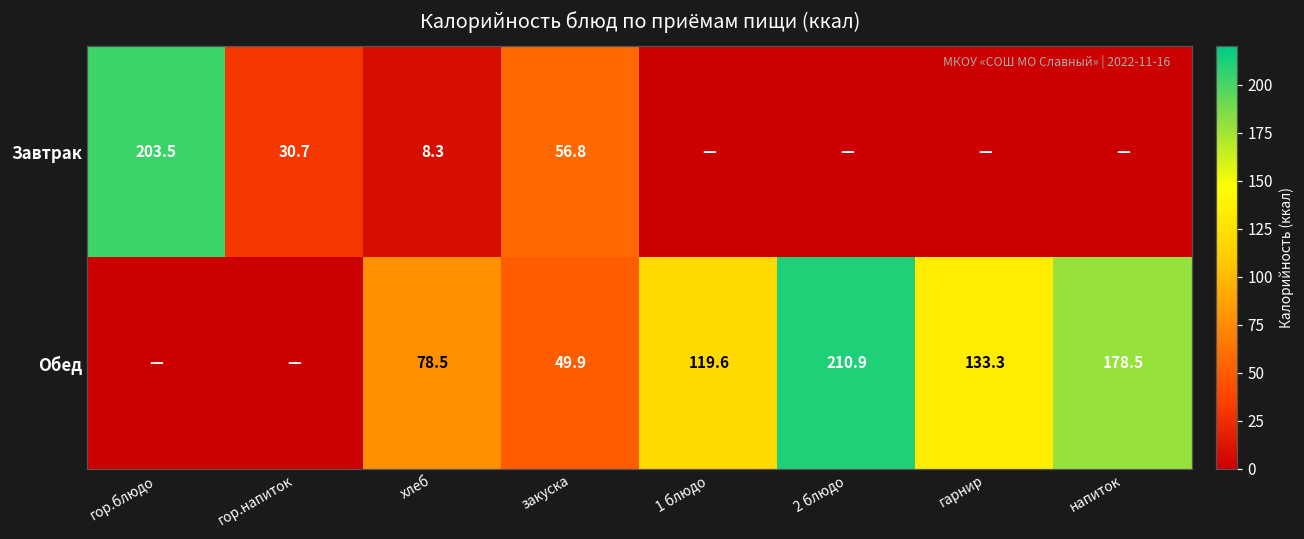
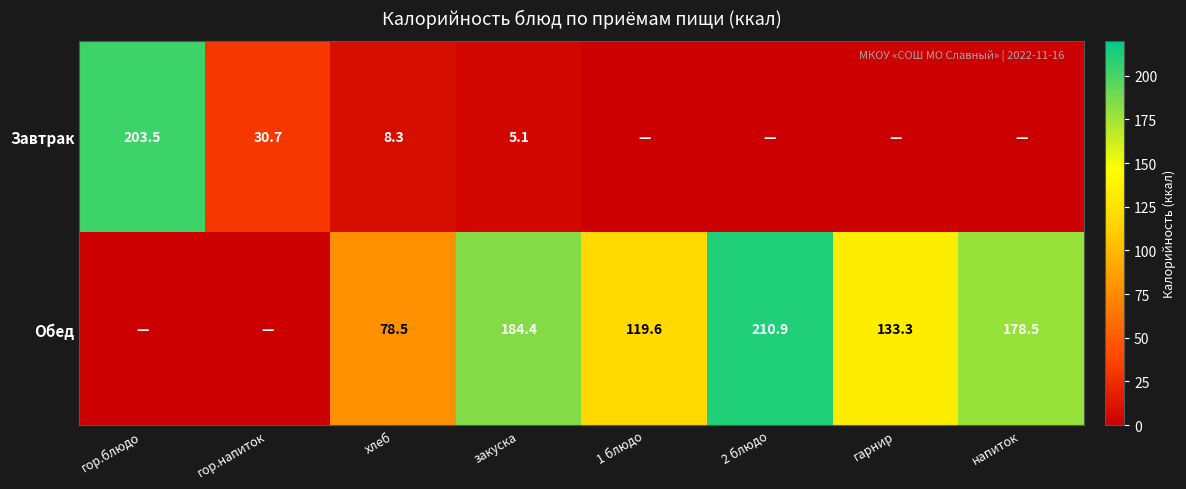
Завтрак, закуска: 56.8 -> 5.1
Обед, закуска: 49.9 -> 184.4
